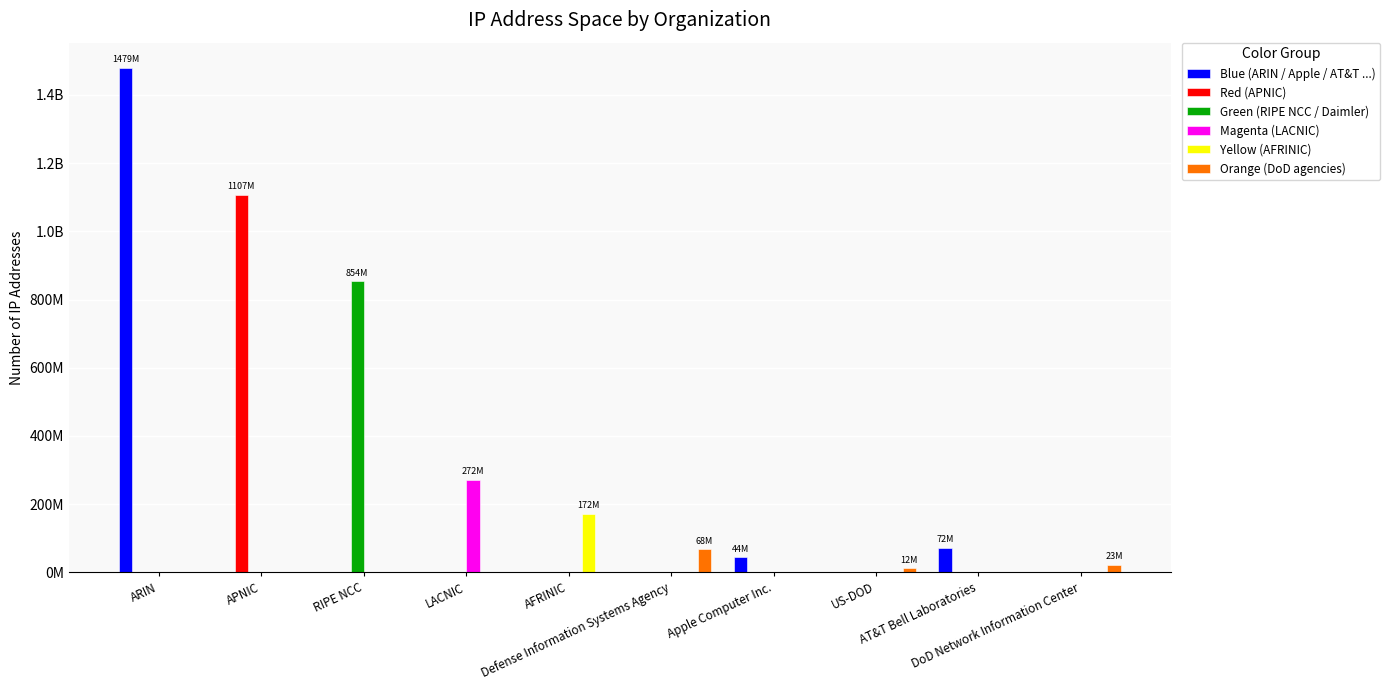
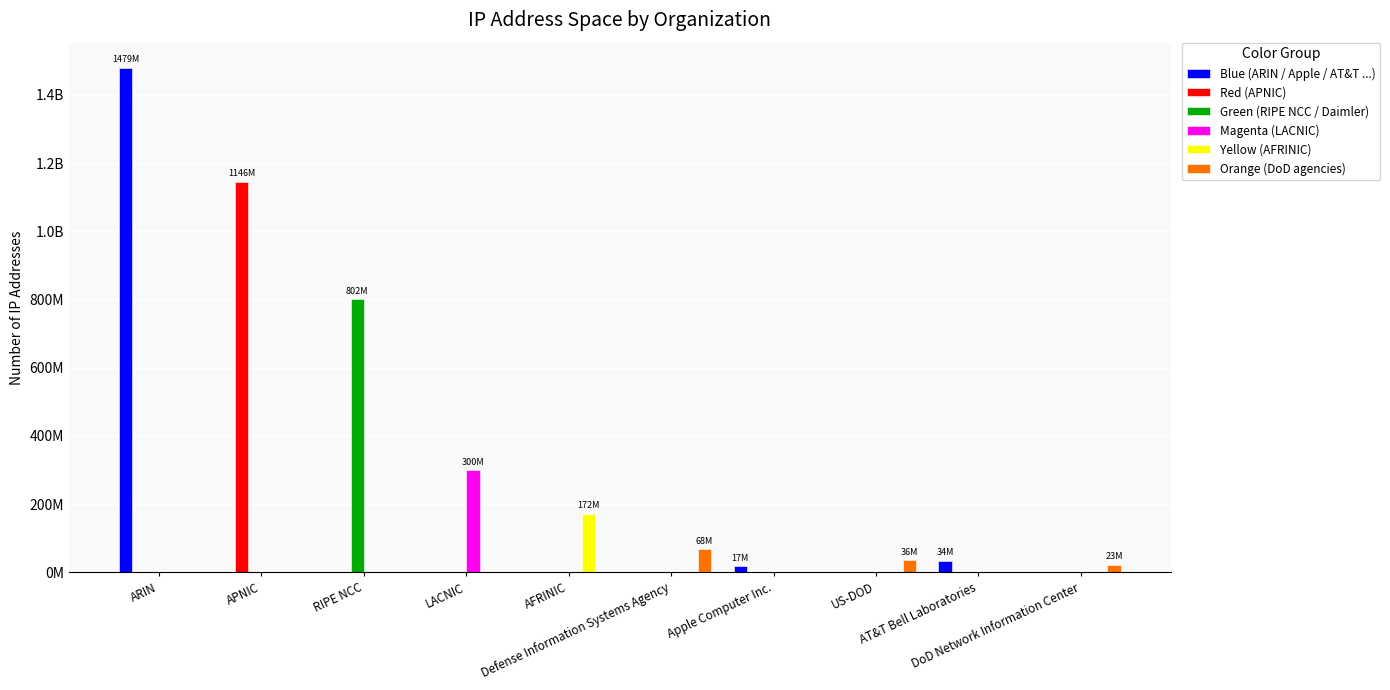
Red (APNIC), APNIC: 1107M -> 1146M
Green (RIPE NCC / Daimler), RIPE NCC: 854M -> 802M
Magenta (LACNIC), LACNIC: 272M -> 300M
Blue (ARIN / Apple / AT&T ...), Apple Computer Inc.: 44M -> 17M
Orange (DoD agencies), US-DOD: 12M -> 36M
Blue (ARIN / Apple / AT&T ...), AT&T Bell Laboratories: 72M -> 34M
